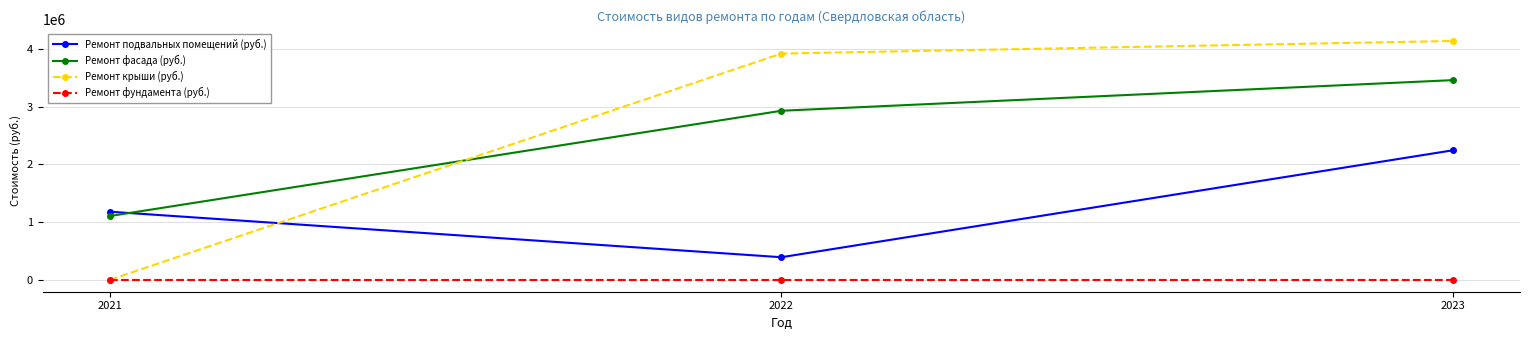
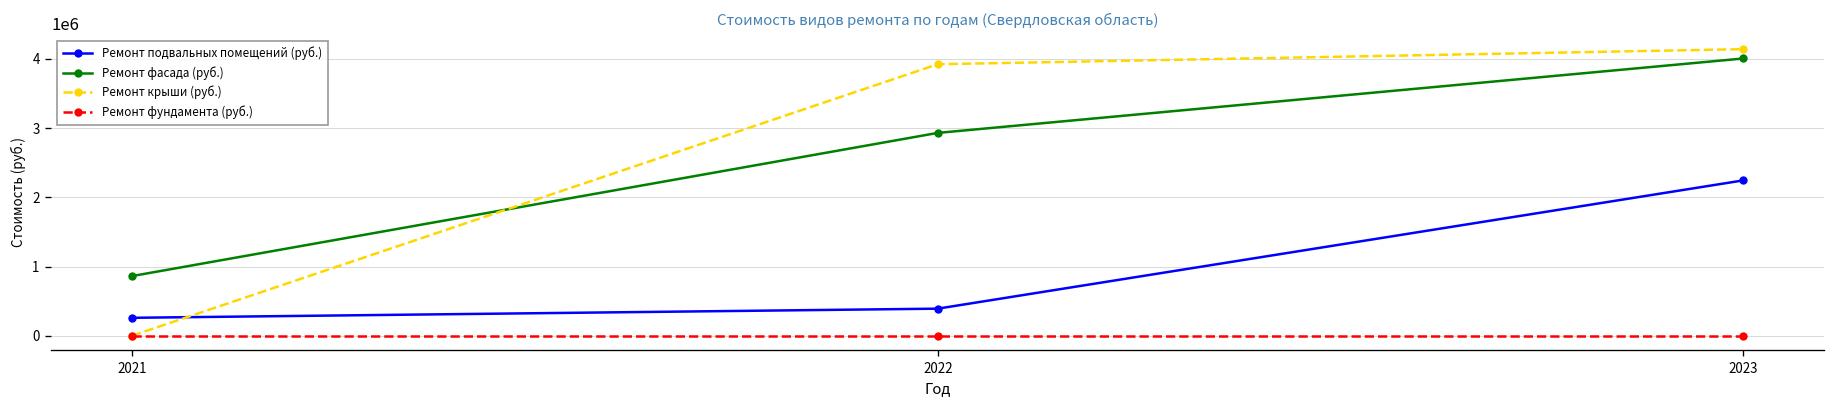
Ремонт подвальных помещений (руб.), 2021: 1200000 -> 300000
Ремонт фасада (руб.), 2021: 1100000 -> 900000
Ремонт фасада (руб.), 2023: 3500000 -> 4000000
